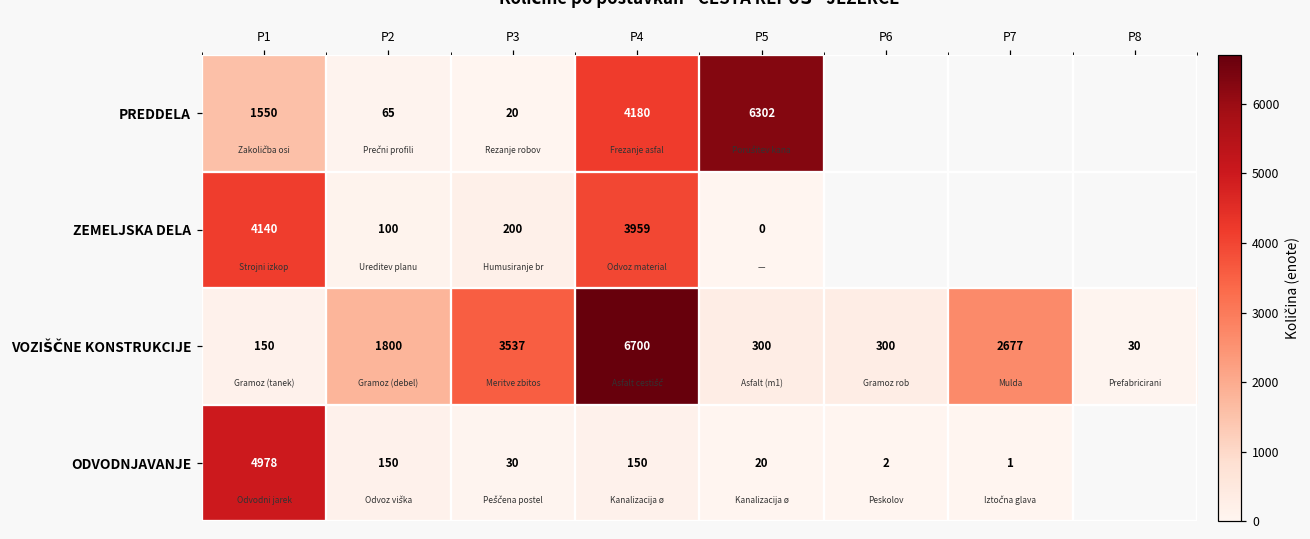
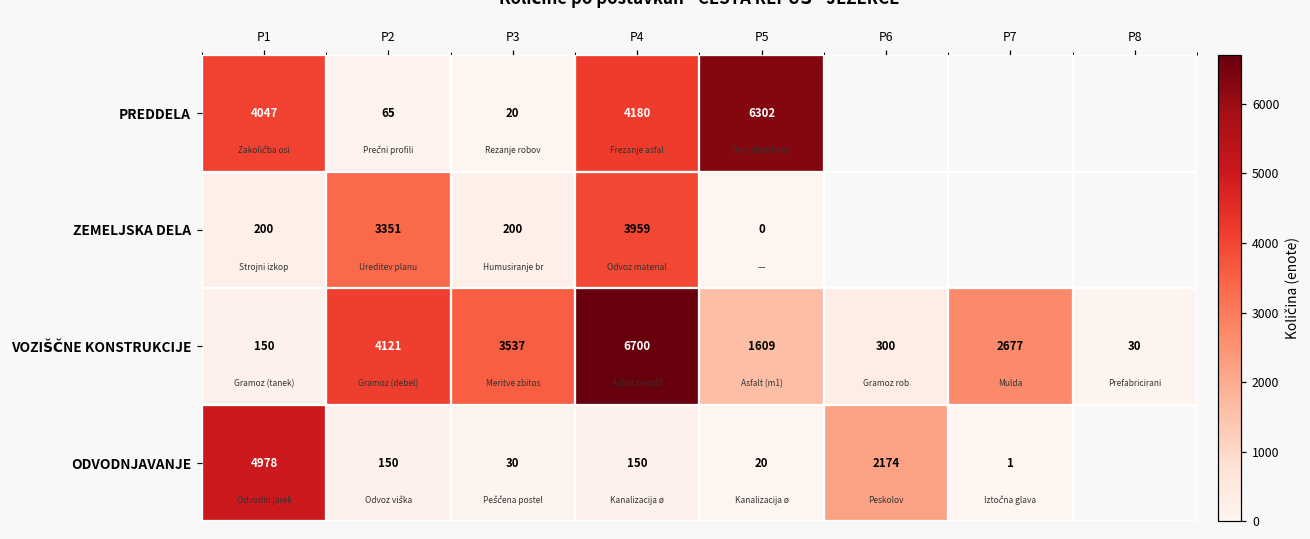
PREDDELA, P1: 1550 -> 4047
ZEMELJSKA DELA, P1: 4140 -> 200
ZEMELJSKA DELA, P2: 100 -> 3351
VOZIŠČNE KONSTRUKCIJE, P2: 1800 -> 4121
VOZIŠČNE KONSTRUKCIJE, P5: 300 -> 1609
ODVODNJAVANJE, P6: 2 -> 2174
